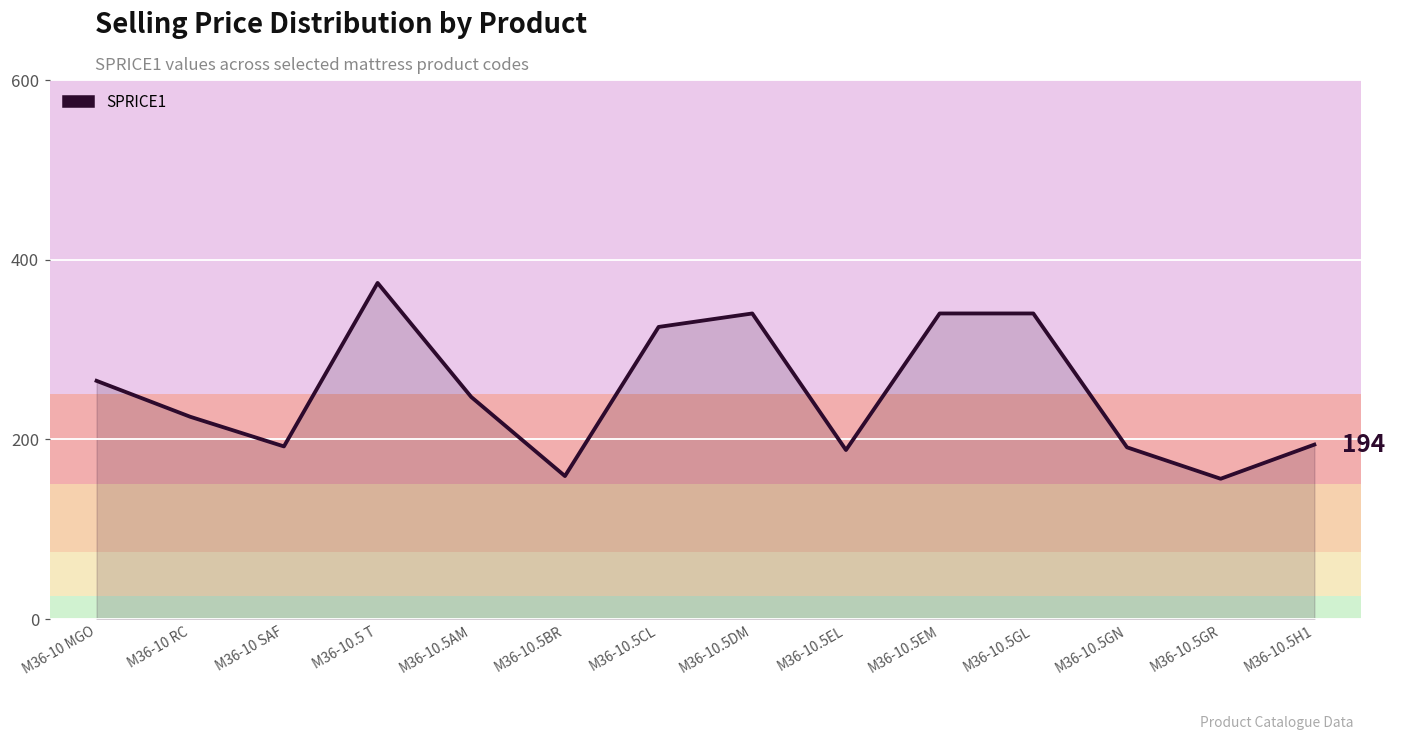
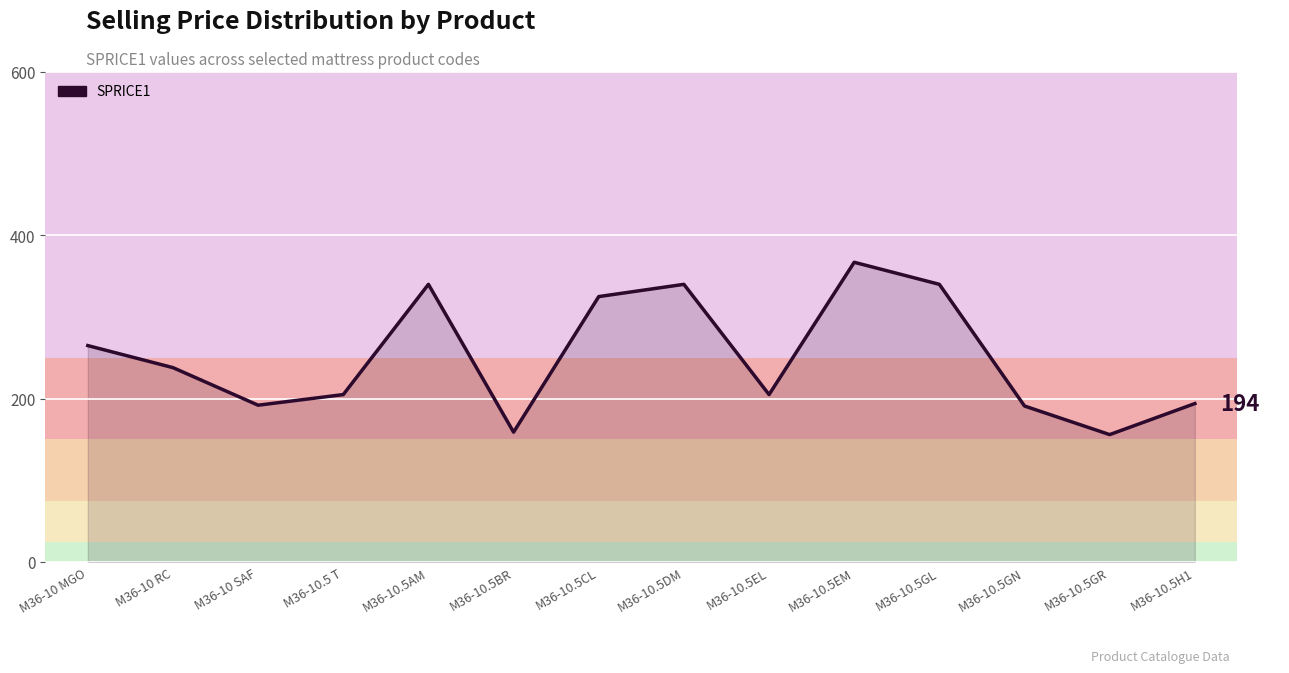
SPRICE1, M36-10 RC: 230 -> 240
SPRICE1, M36-10.5 T: 370 -> 210
SPRICE1, M36-10.5AM: 250 -> 340
SPRICE1, M36-10.5EL: 190 -> 210
SPRICE1, M36-10.5EM: 340 -> 370
